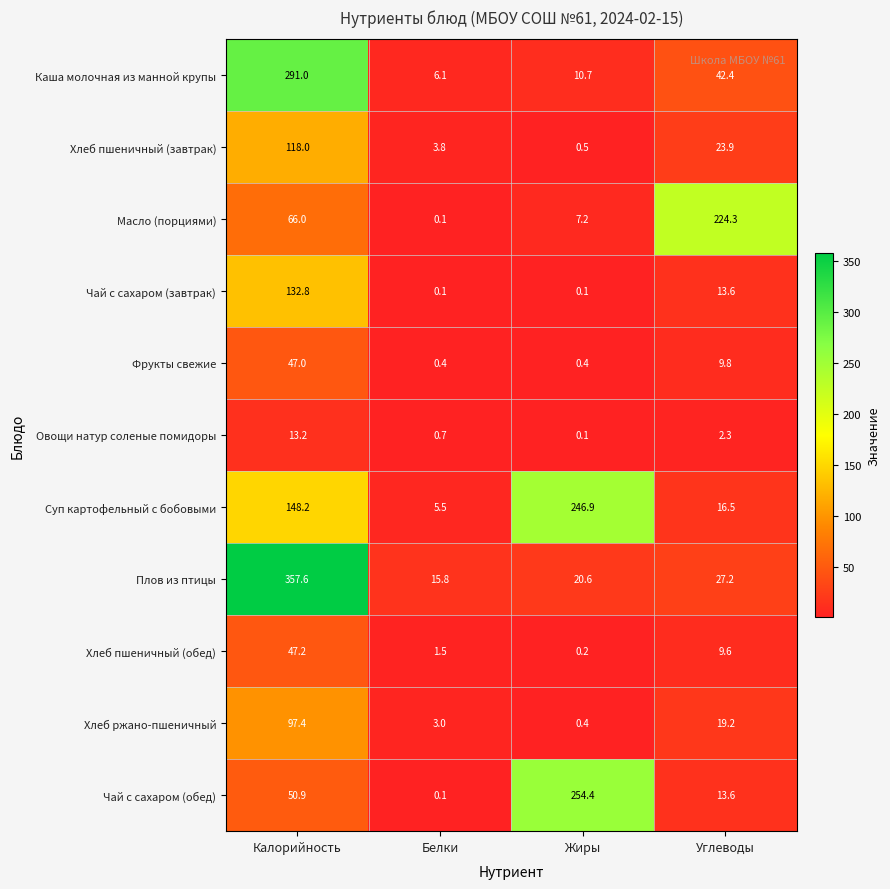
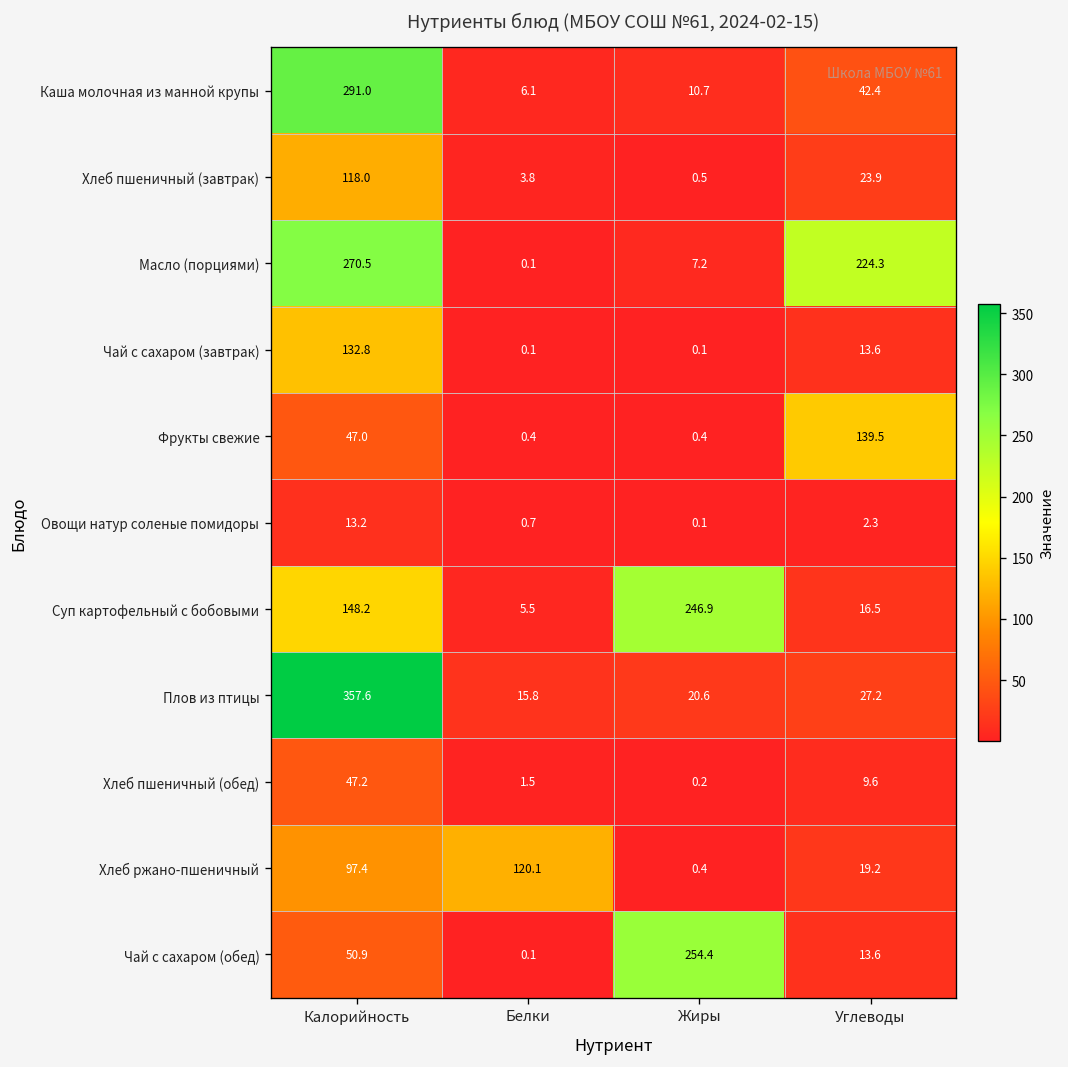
Масло (порциями), Калорийность: 66.0 -> 270.5
Фрукты свежие, Углеводы: 9.8 -> 139.5
Хлеб ржано-пшеничный, Белки: 3.0 -> 120.1
